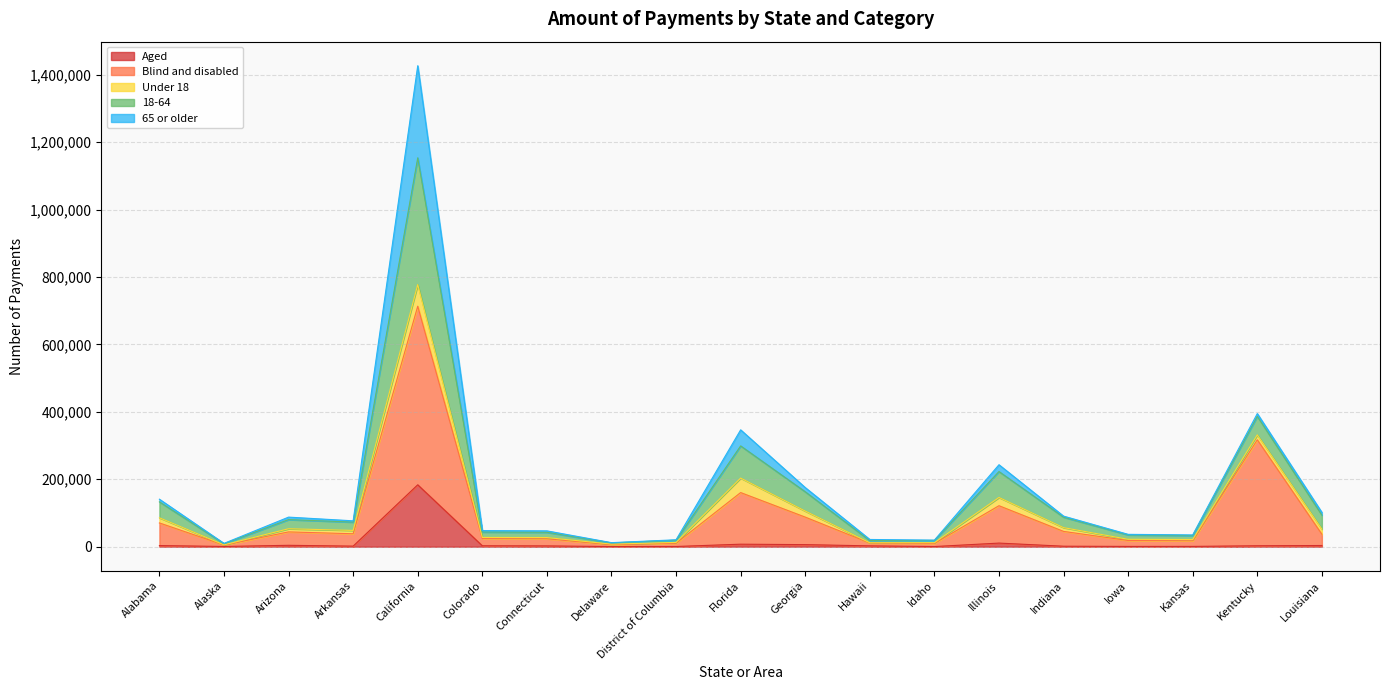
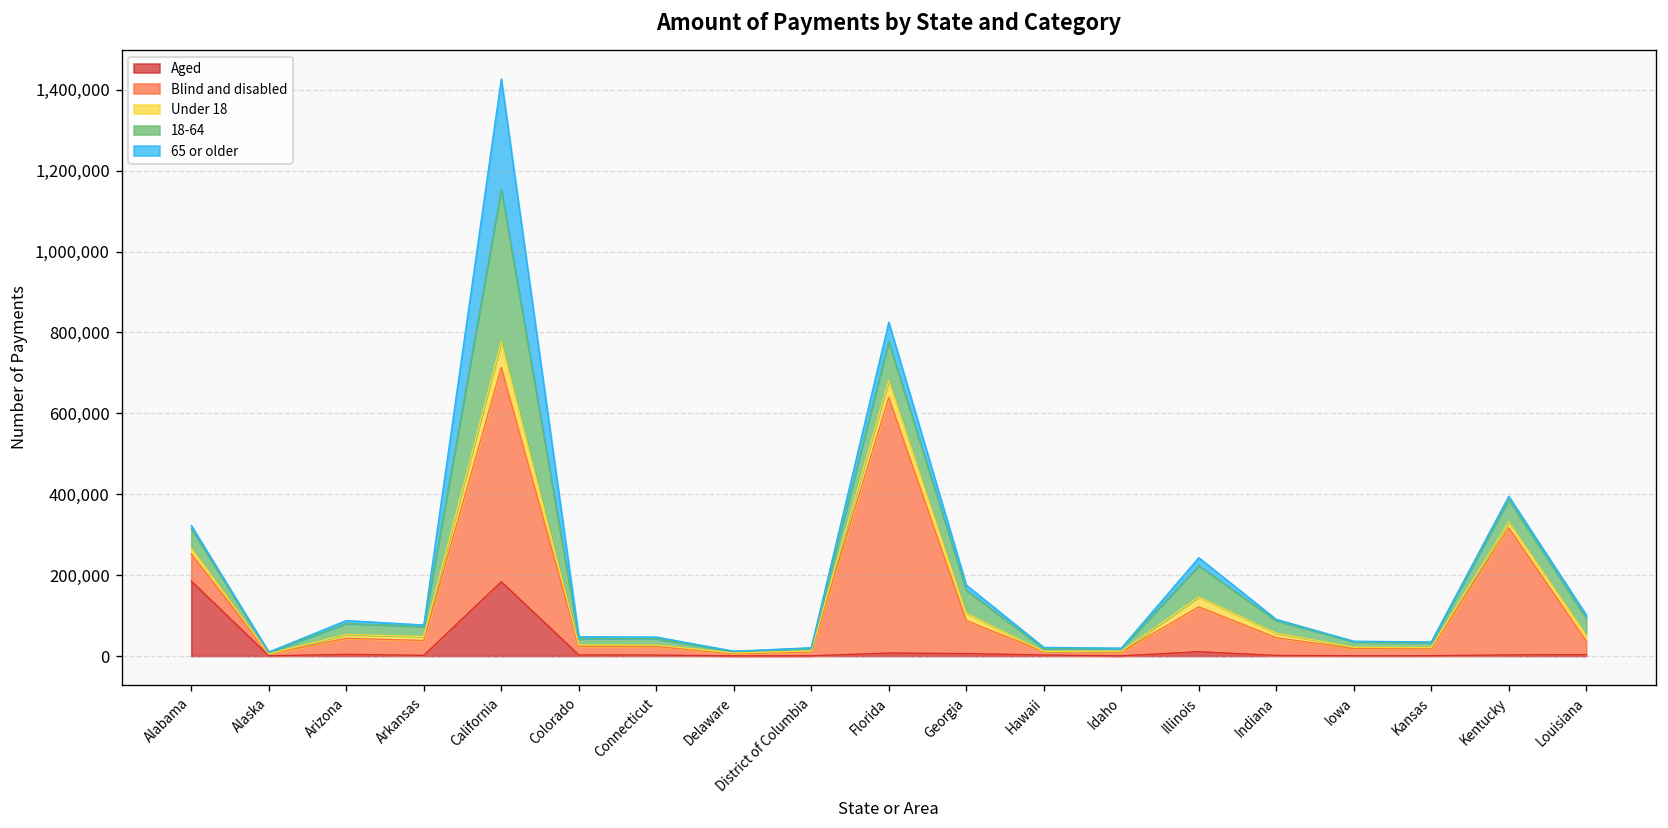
Aged, Alabama: 0 -> 190,000
Blind and disabled, Florida: 150,000 -> 630,000
